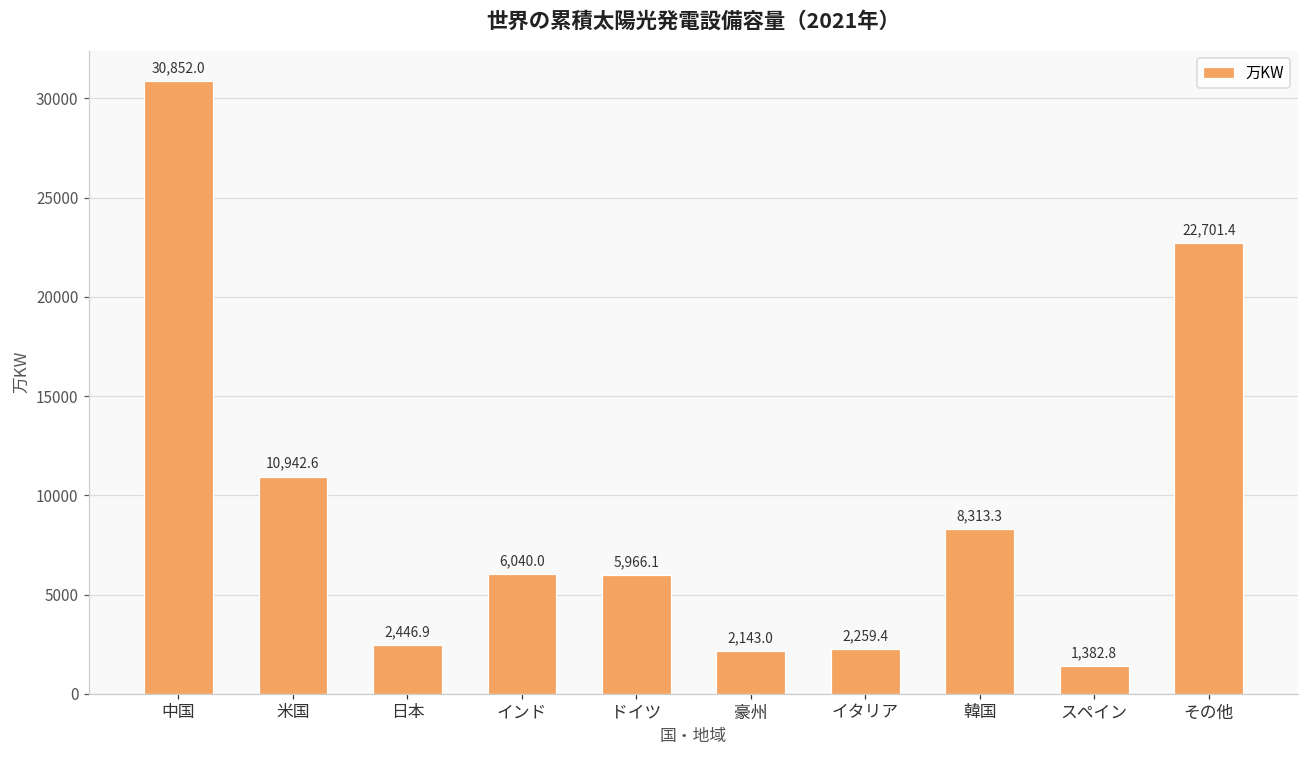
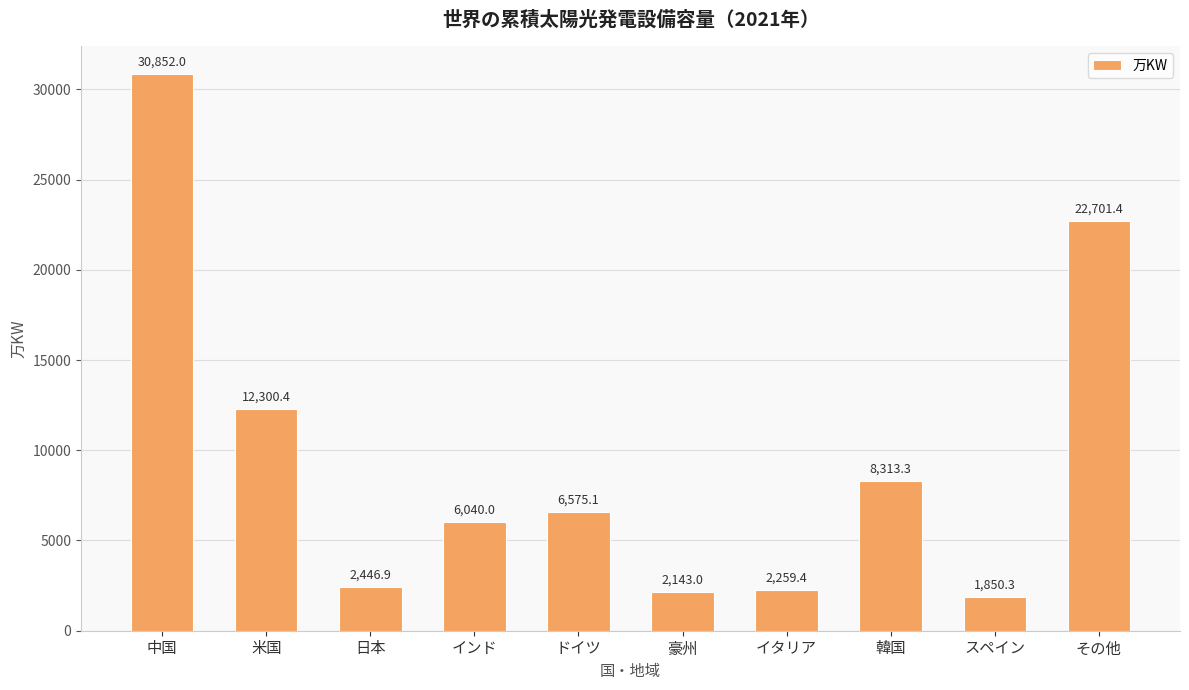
米国: 10,942.6 -> 12,300.4
ドイツ: 5,966.1 -> 6,575.1
スペイン: 1,382.8 -> 1,850.3
